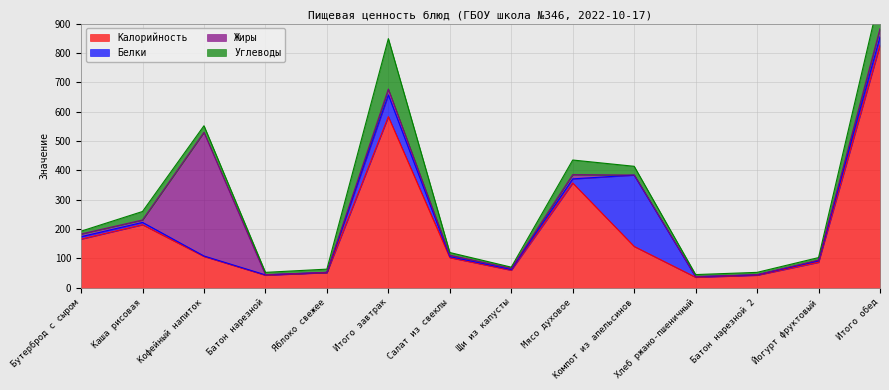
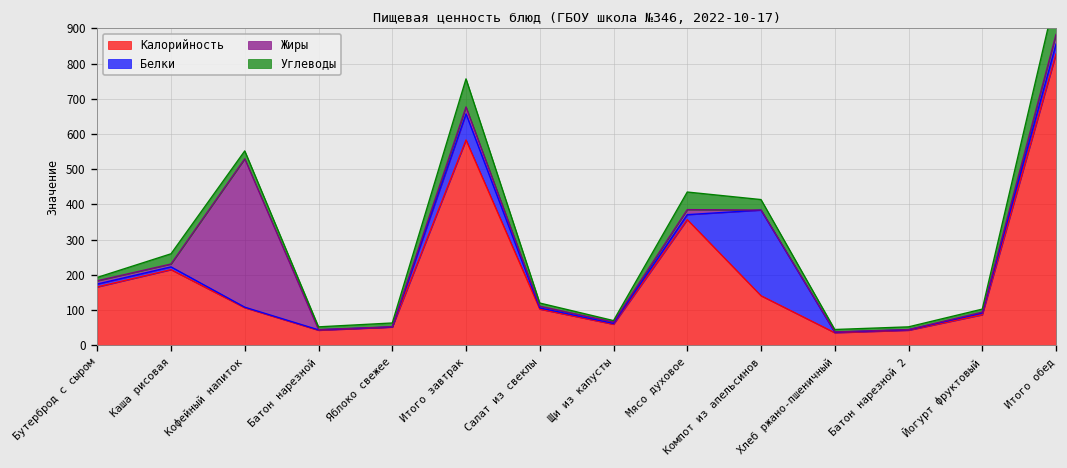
Углеводы, Итого завтрак: 170 -> 80
